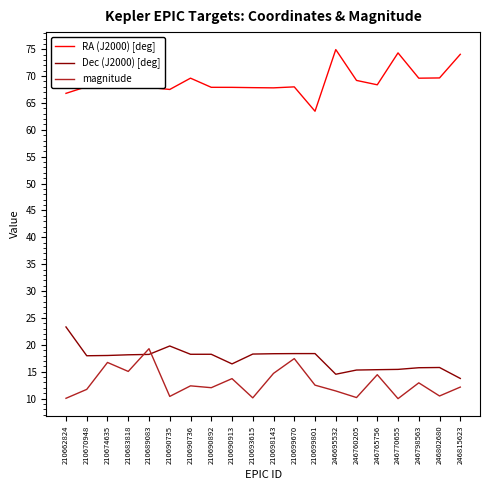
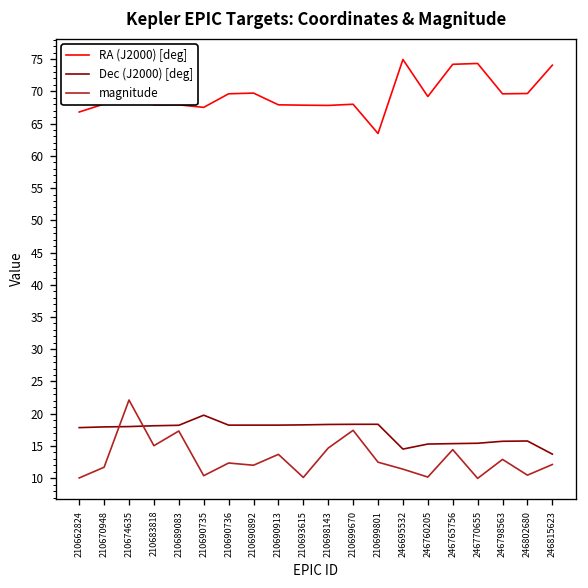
Dec (J2000) [deg], 210662824: 23 -> 18
magnitude, 210674635: 17 -> 22
magnitude, 210689083: 19 -> 17
RA (J2000) [deg], 210690892: 68 -> 70
Dec (J2000) [deg], 210690913: 16 -> 18
RA (J2000) [deg], 246765756: 68 -> 74
